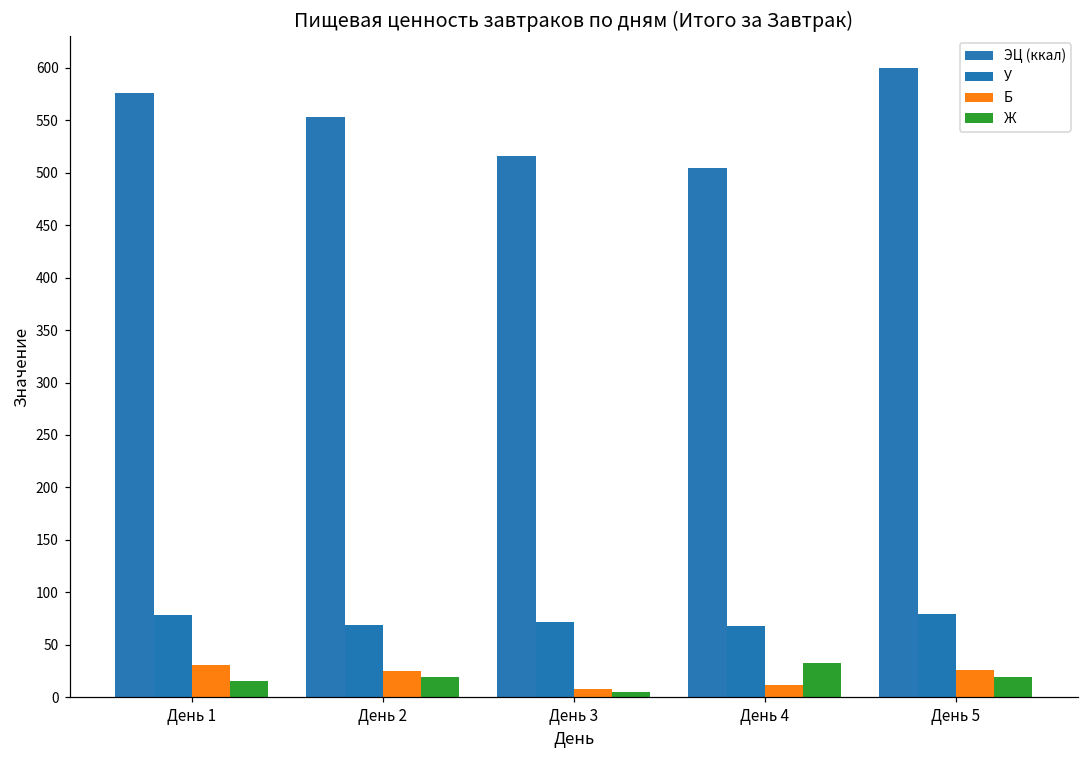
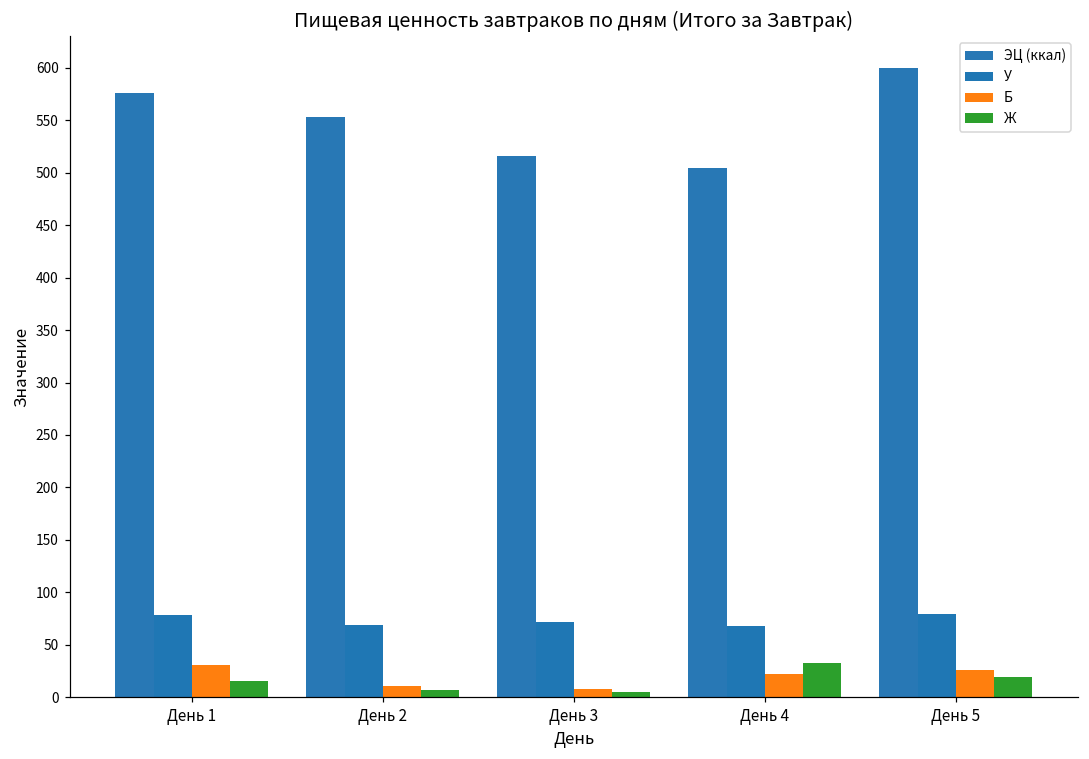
Б, День 2: 20 -> 10
Ж, День 2: 20 -> 10
Б, День 4: 10 -> 20
